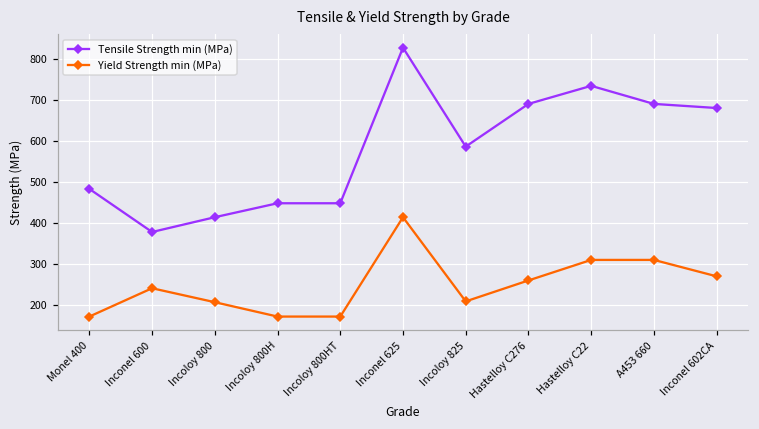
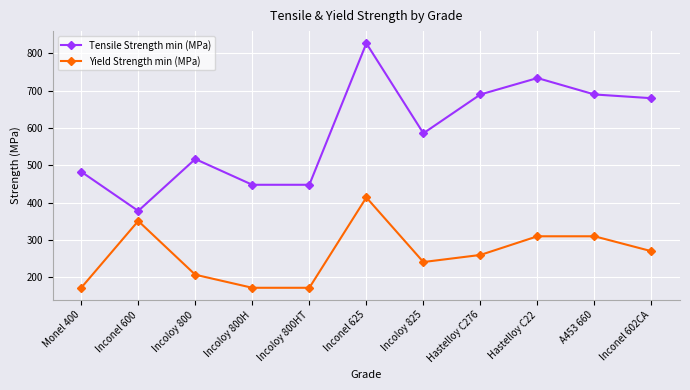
Yield Strength min (MPa), Inconel 600: 240 -> 350
Tensile Strength min (MPa), Incoloy 800: 410 -> 520
Yield Strength min (MPa), Incoloy 825: 210 -> 240
